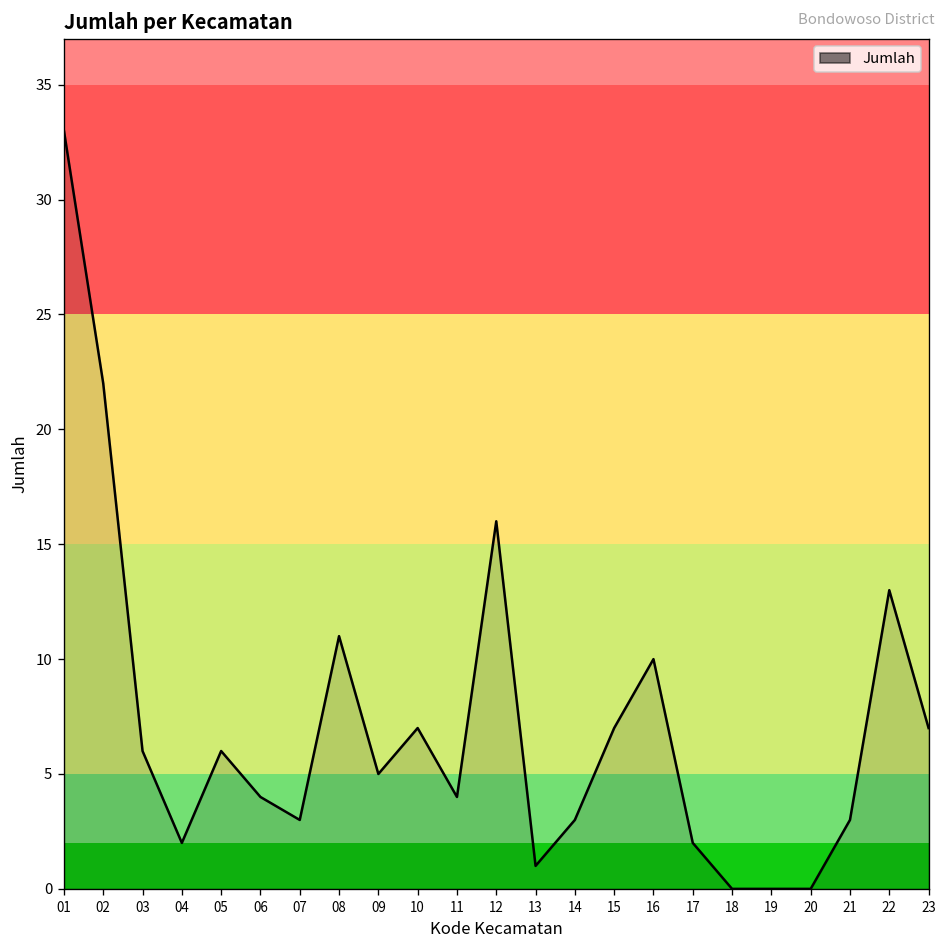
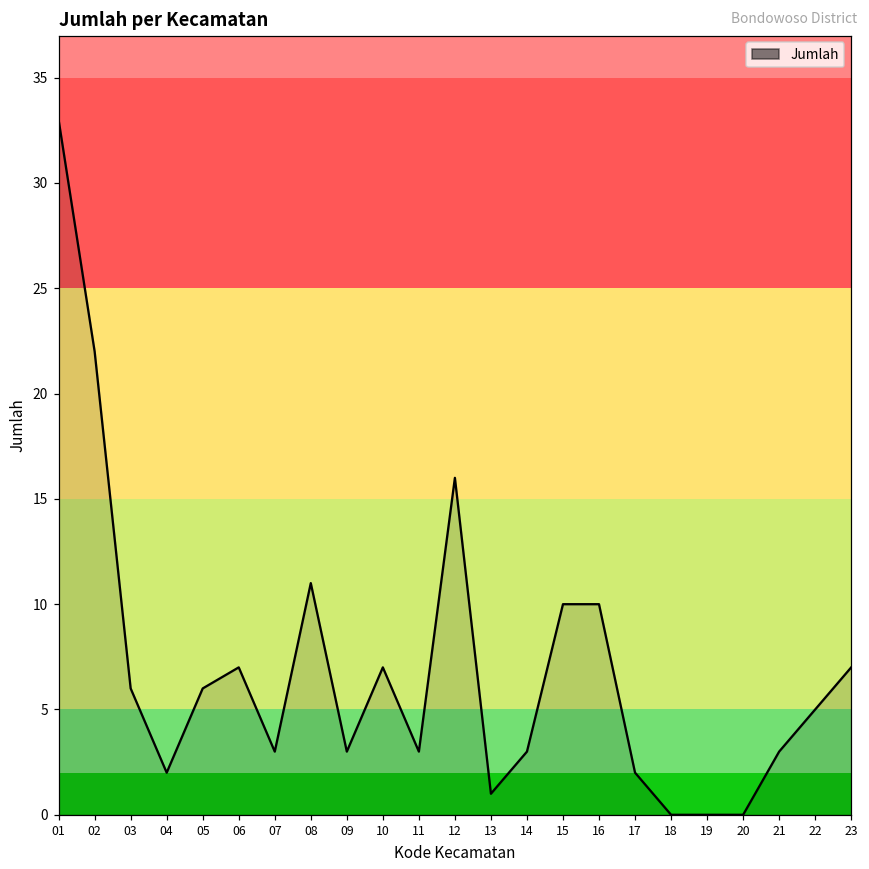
06: 4 -> 7
09: 5 -> 3
11: 4 -> 3
15: 7 -> 10
22: 13 -> 5
